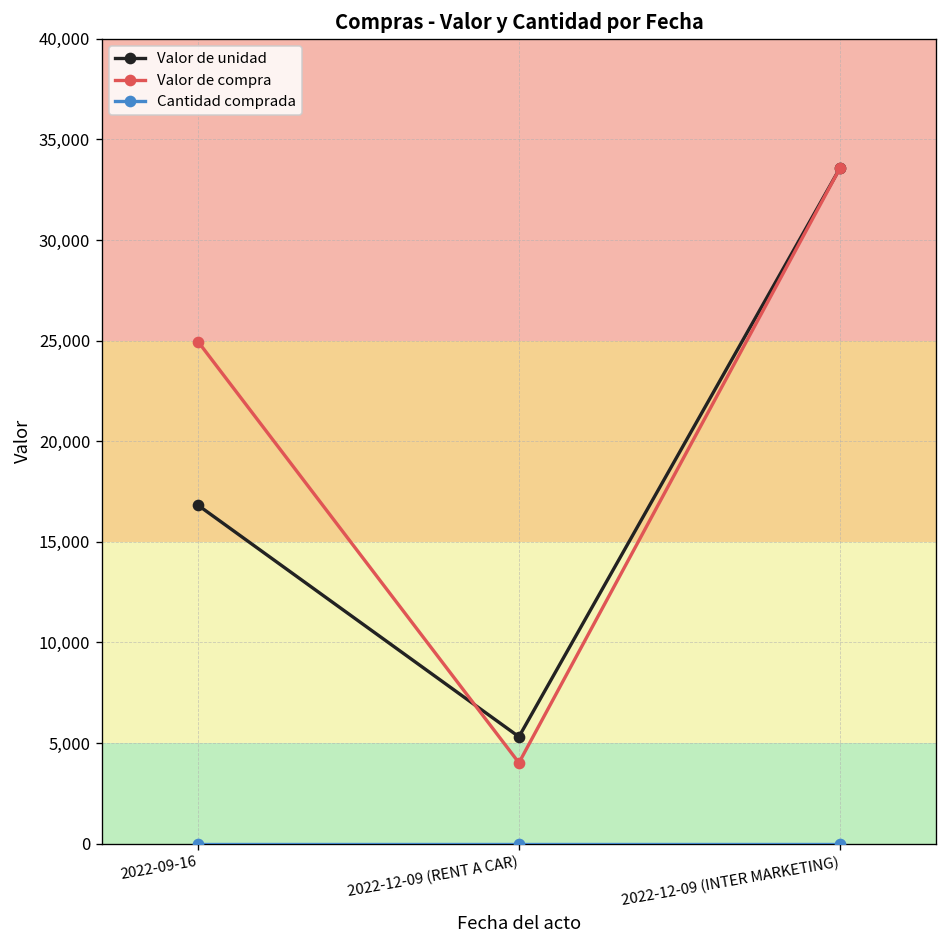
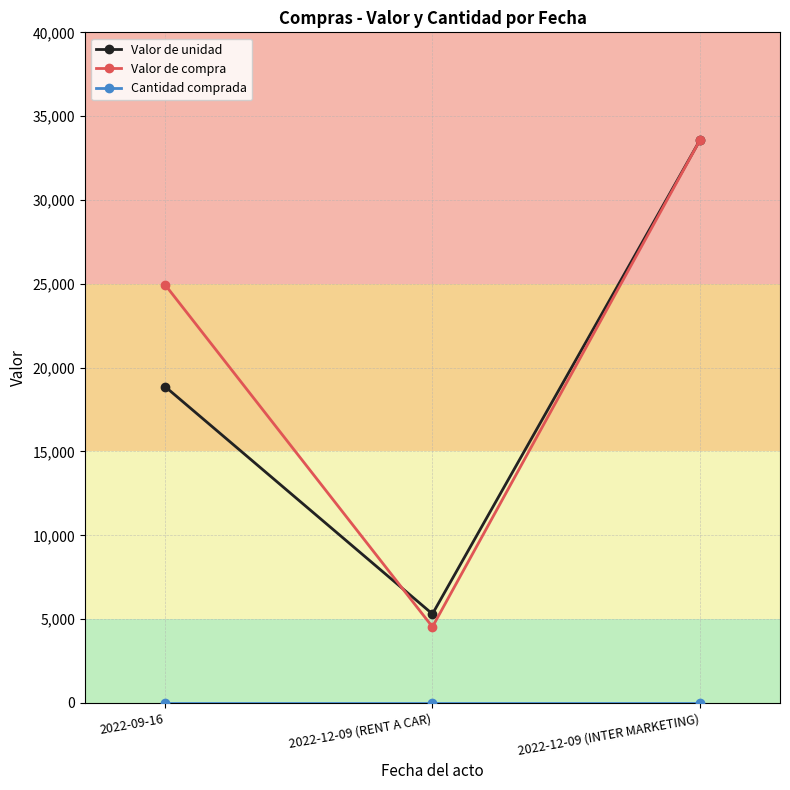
Valor de unidad, 2022-09-16: 16,800 -> 18,900
Valor de compra, 2022-12-09 (RENT A CAR): 4,000 -> 4,500
